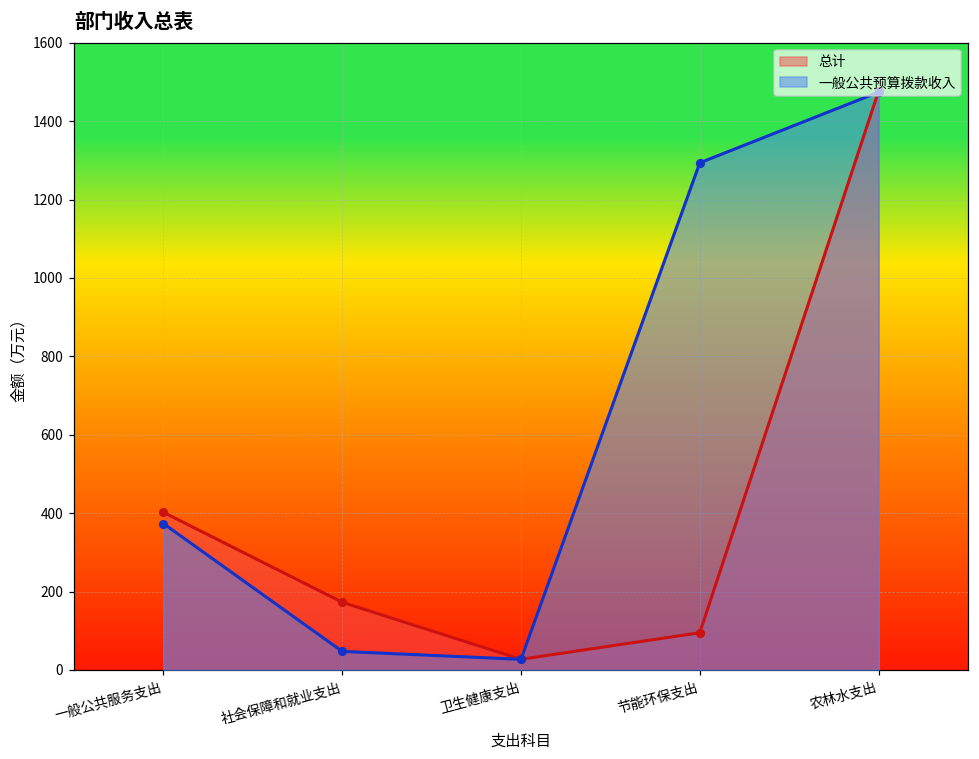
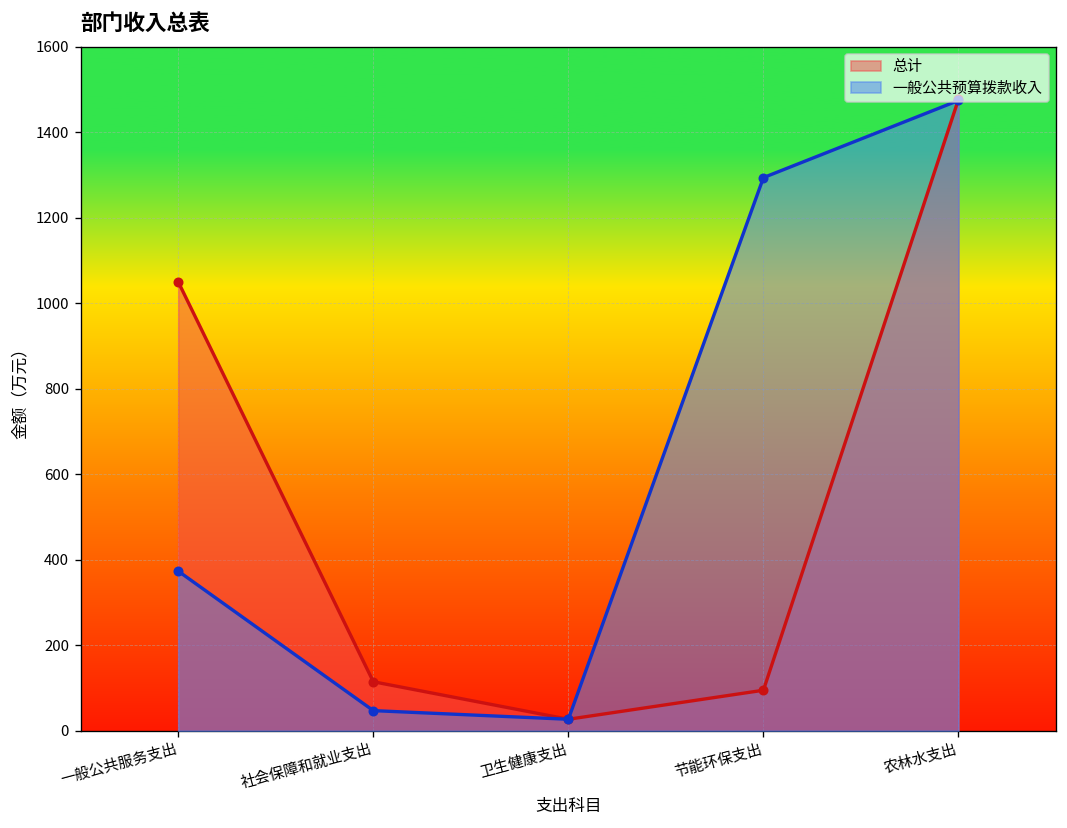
总计, 一般公共服务支出: 400 -> 1050
总计, 社会保障和就业支出: 170 -> 110
